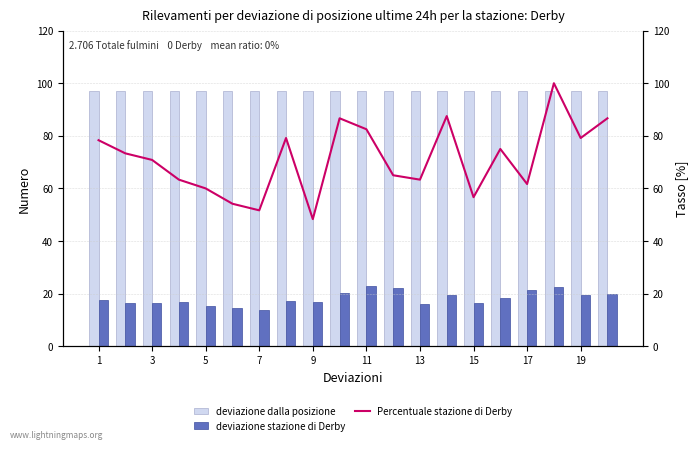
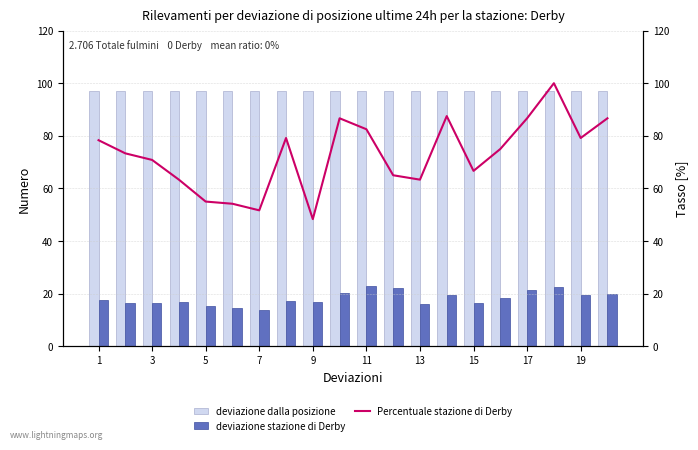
Percentuale stazione di Derby, 5: 60 -> 55
Percentuale stazione di Derby, 15: 57 -> 67
Percentuale stazione di Derby, 17: 62 -> 87
